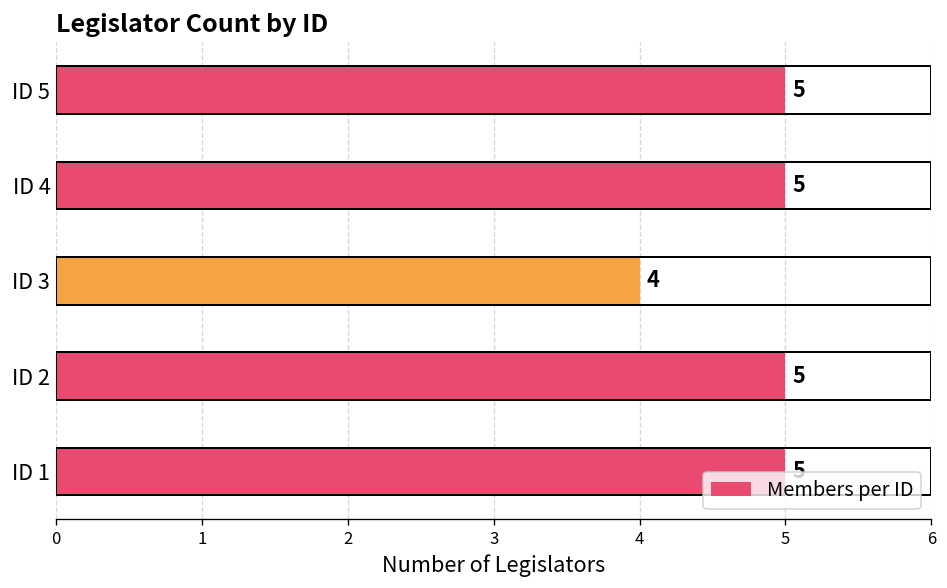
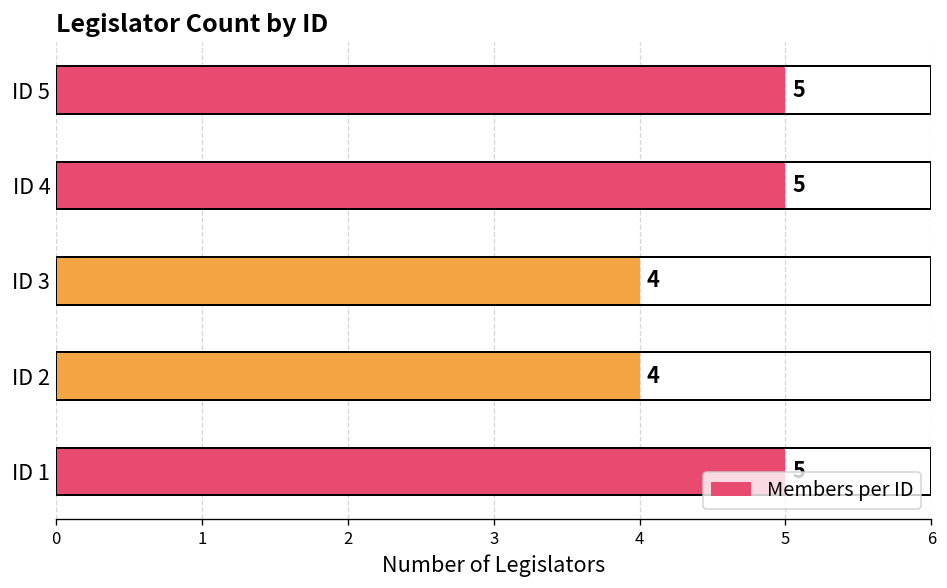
ID 2: 5 -> 4
